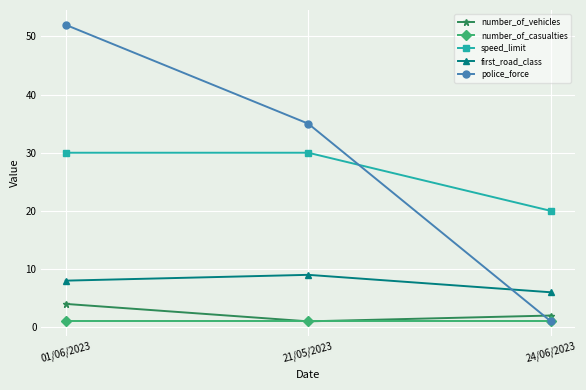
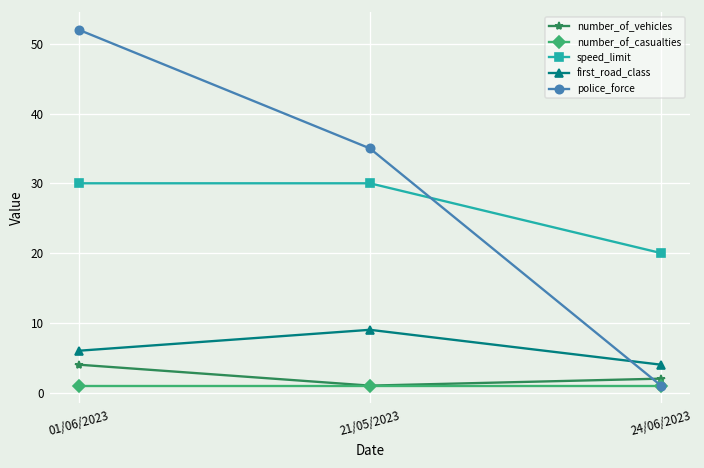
first_road_class, 01/06/2023: 8 -> 6
first_road_class, 24/06/2023: 6 -> 4
